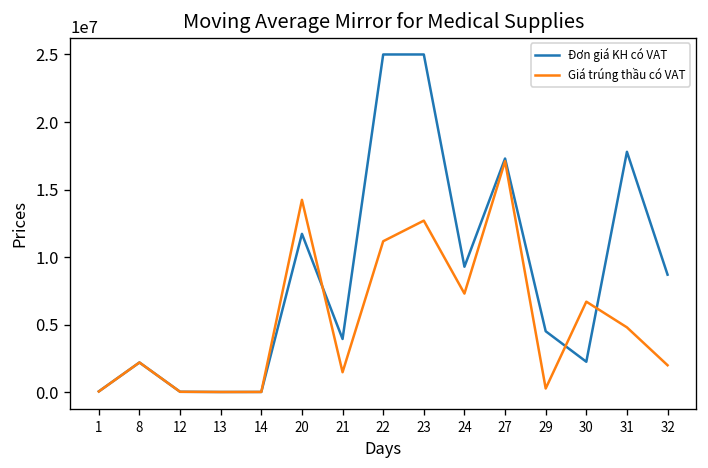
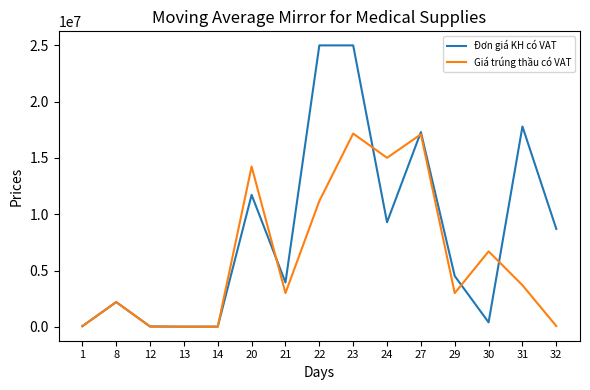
Giá trúng thầu có VAT, 21: 1500000 -> 3000000
Giá trúng thầu có VAT, 23: 12700000 -> 17200000
Giá trúng thầu có VAT, 24: 7300000 -> 15000000
Giá trúng thầu có VAT, 29: 300000 -> 3000000
Đơn giá KH có VAT, 30: 2300000 -> 400000
Giá trúng thầu có VAT, 31: 4800000 -> 3700000
Giá trúng thầu có VAT, 32: 2000000 -> 100000
